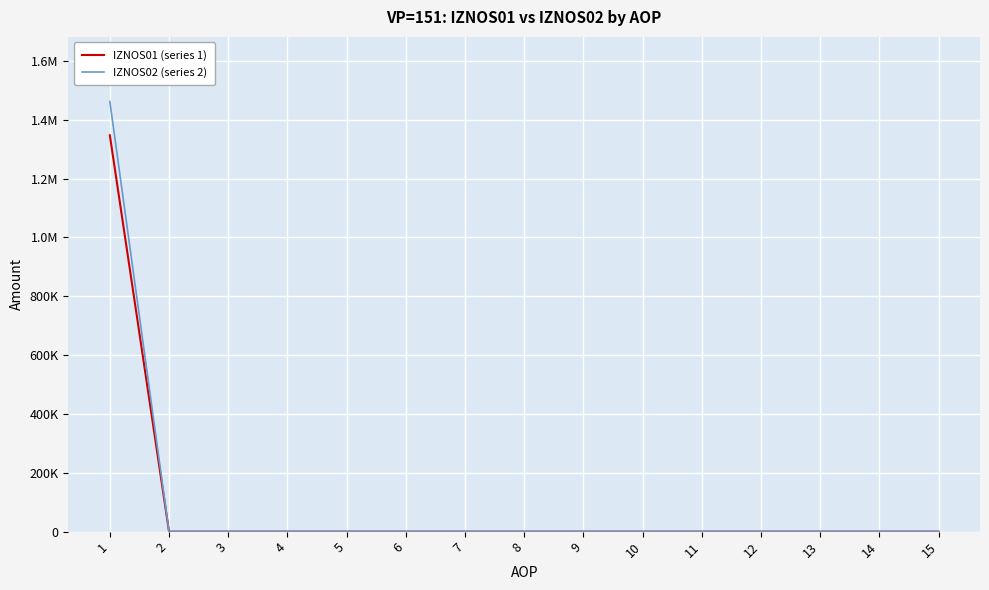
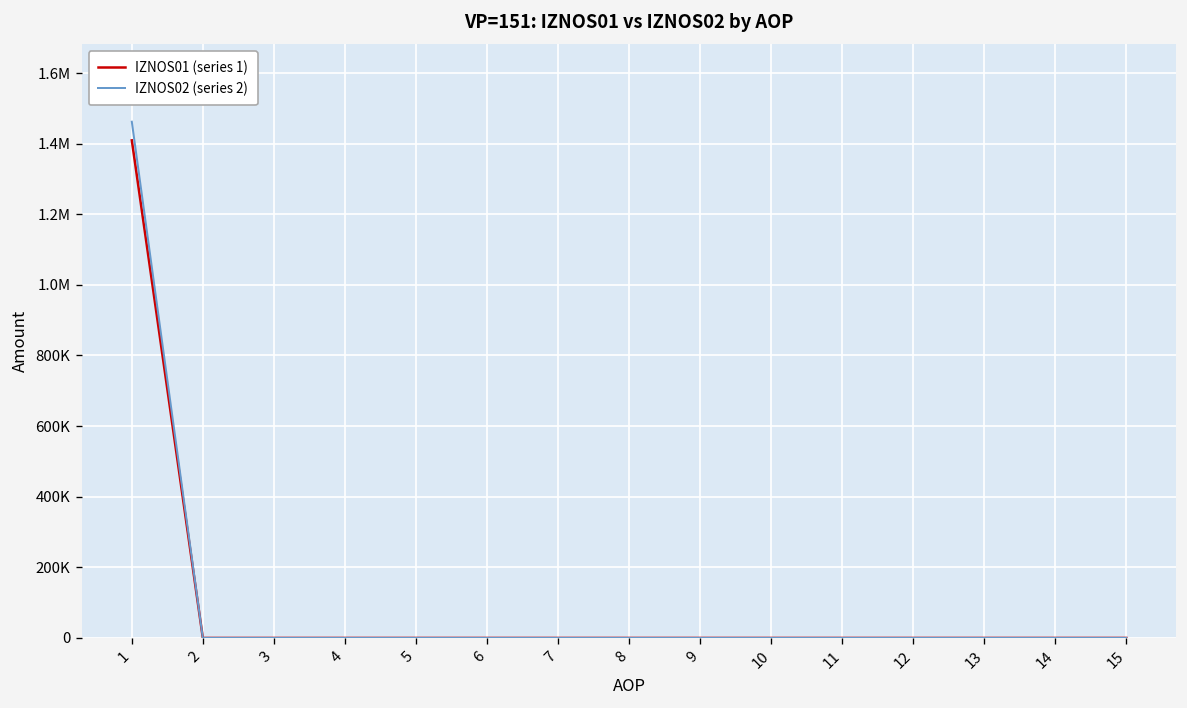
IZNOS01 (series 1), 1: 1350000 -> 1410000
